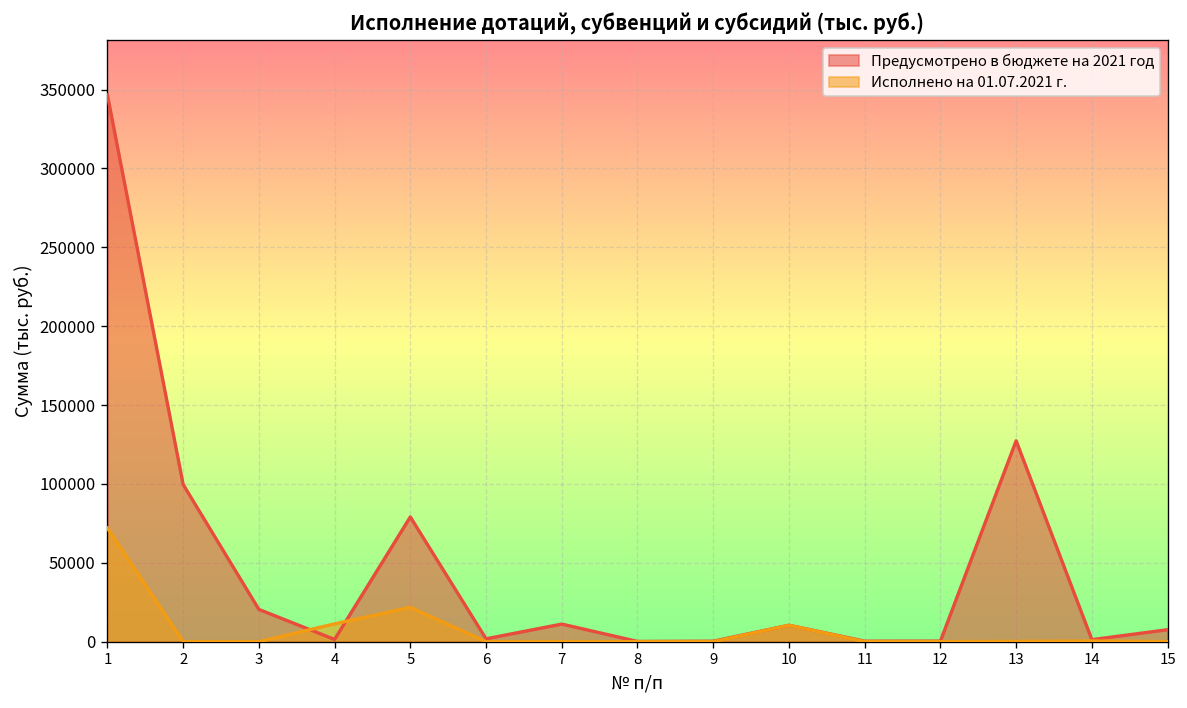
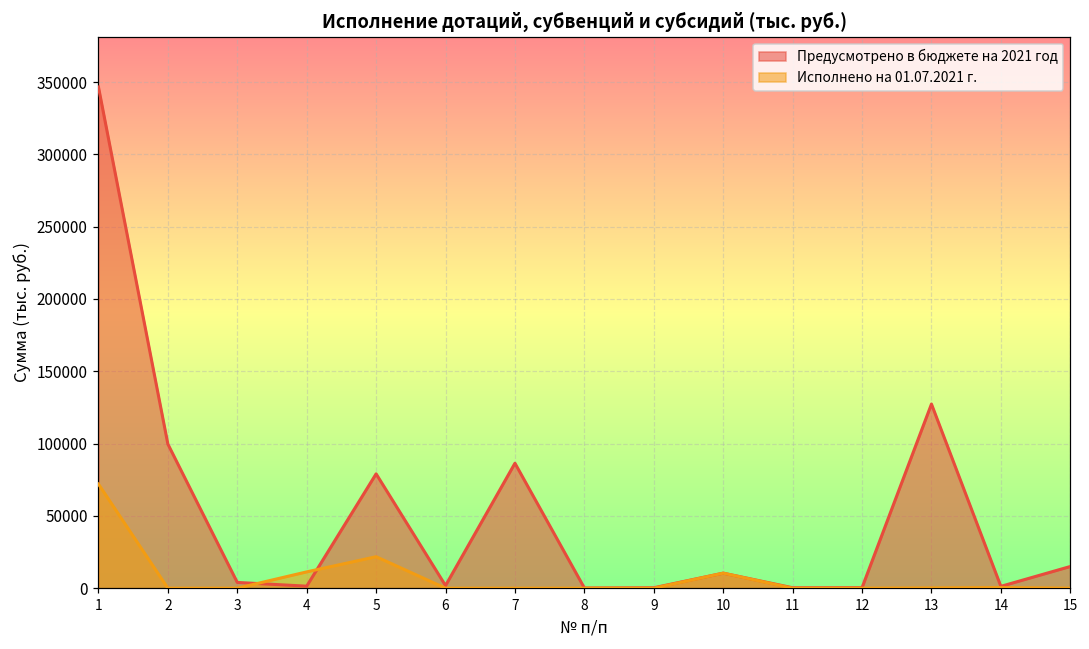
Предусмотрено в бюджете на 2021 год, 3: 20000 -> 4000
Предусмотрено в бюджете на 2021 год, 7: 11000 -> 86000
Предусмотрено в бюджете на 2021 год, 15: 8000 -> 15000
